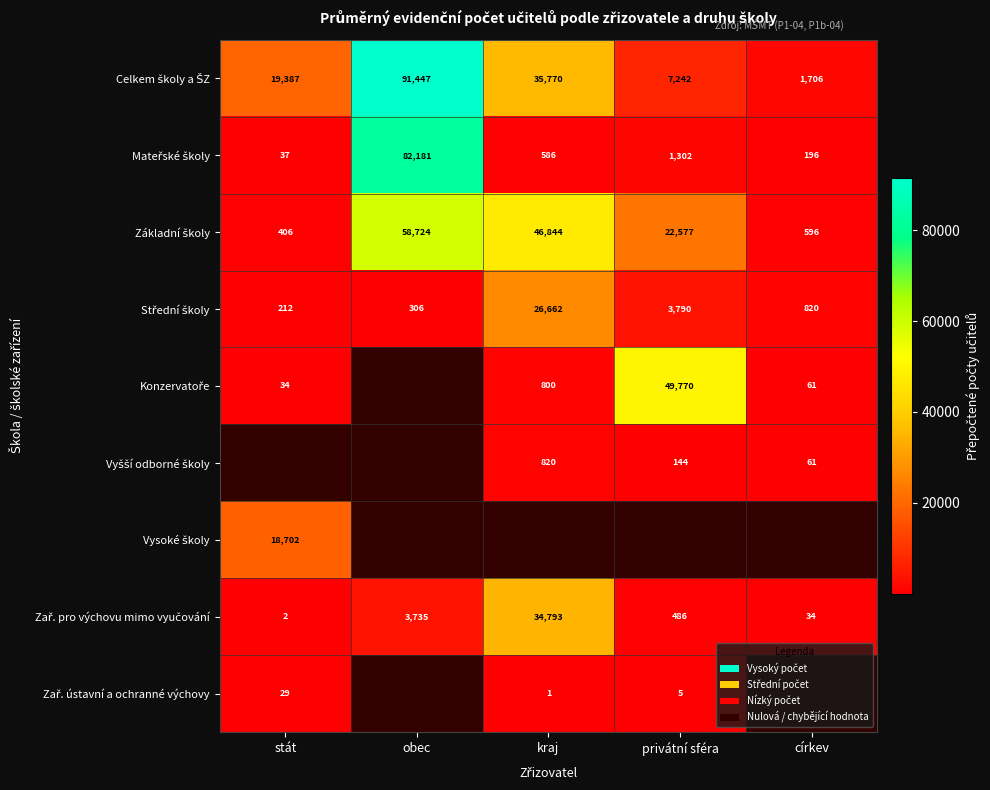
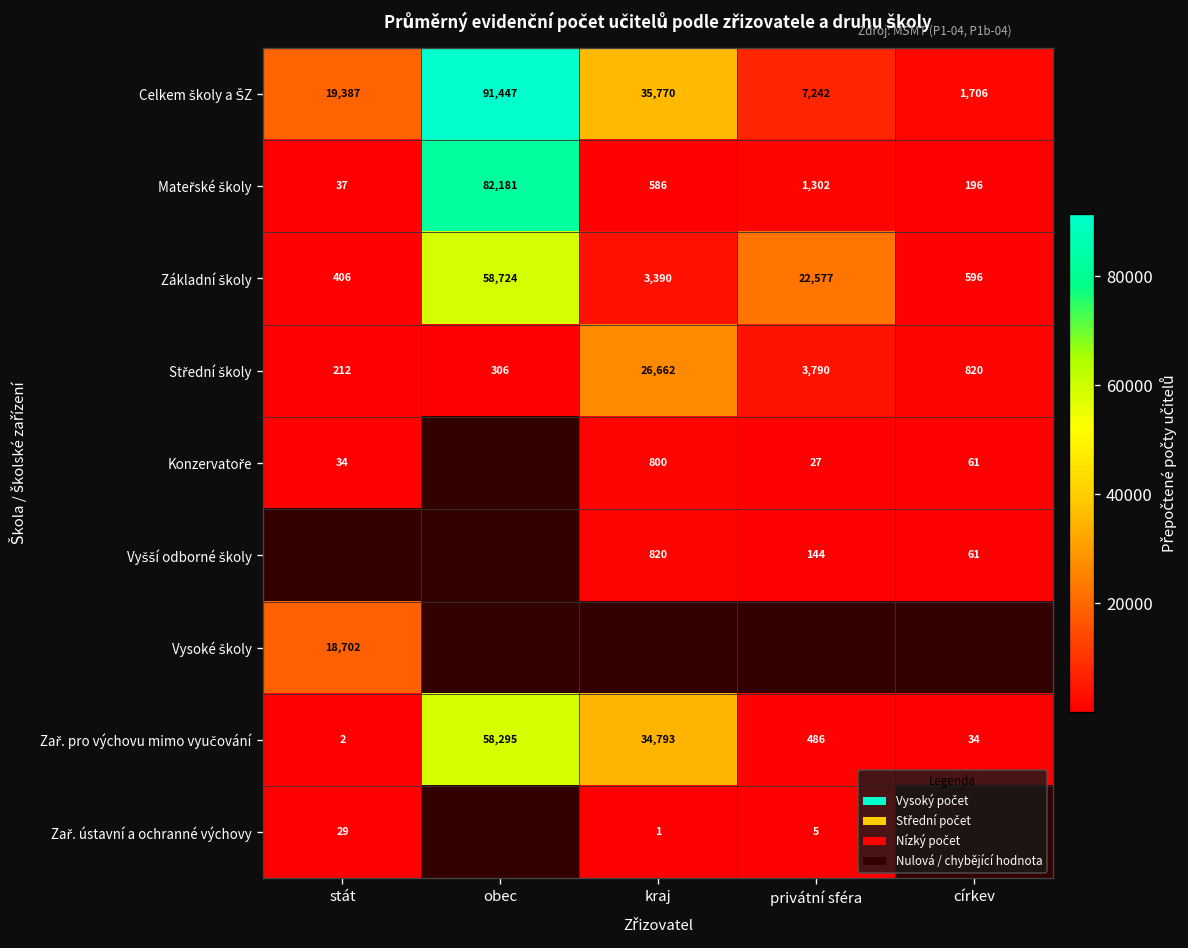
Základní školy, kraj: 46,844 -> 3,390
Konzervatoře, privátní sféra: 49,770 -> 27
Zař. pro výchovu mimo vyučování, obec: 3,735 -> 58,295
